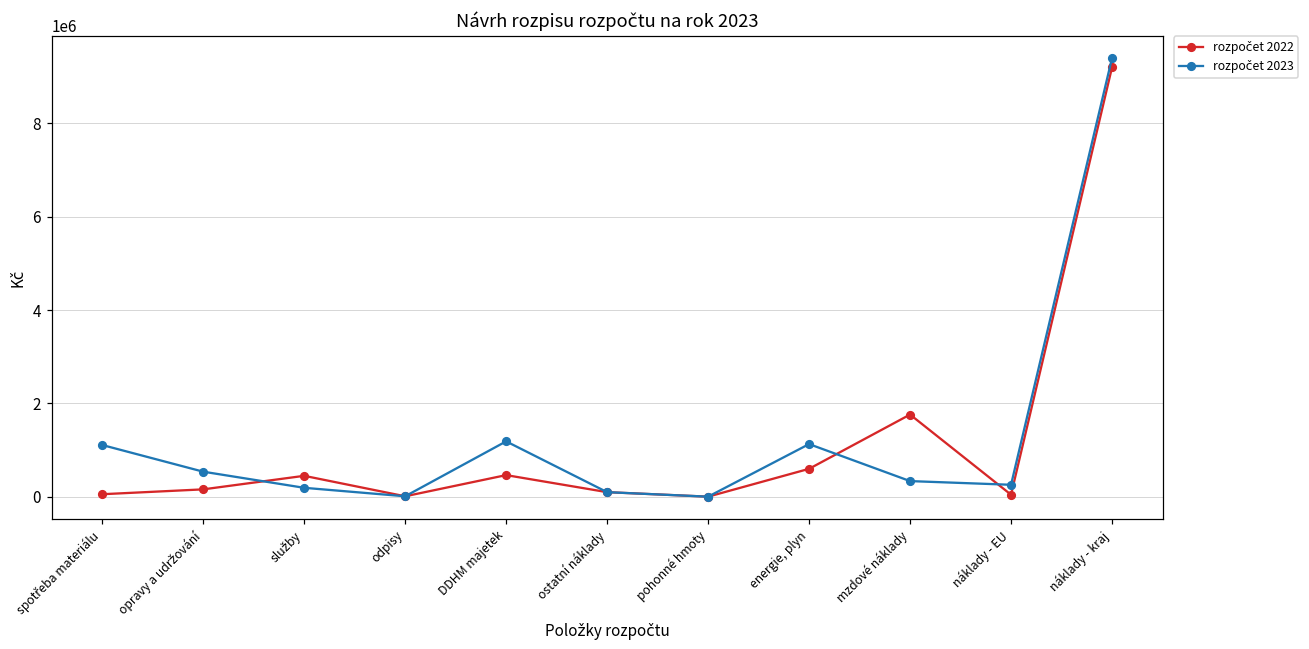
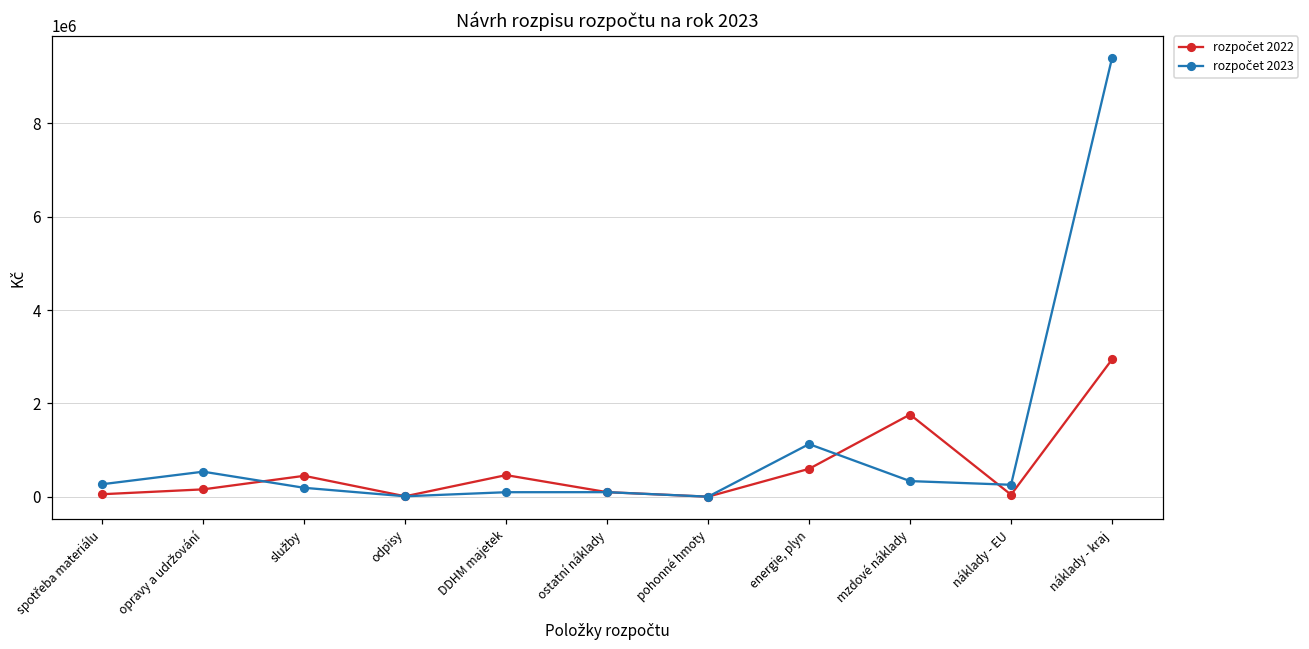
rozpočet 2023, spotřeba materiálu: 1100000 -> 300000
rozpočet 2023, DDHM majetek: 1200000 -> 100000
rozpočet 2022, náklady - kraj: 9200000 -> 2900000
